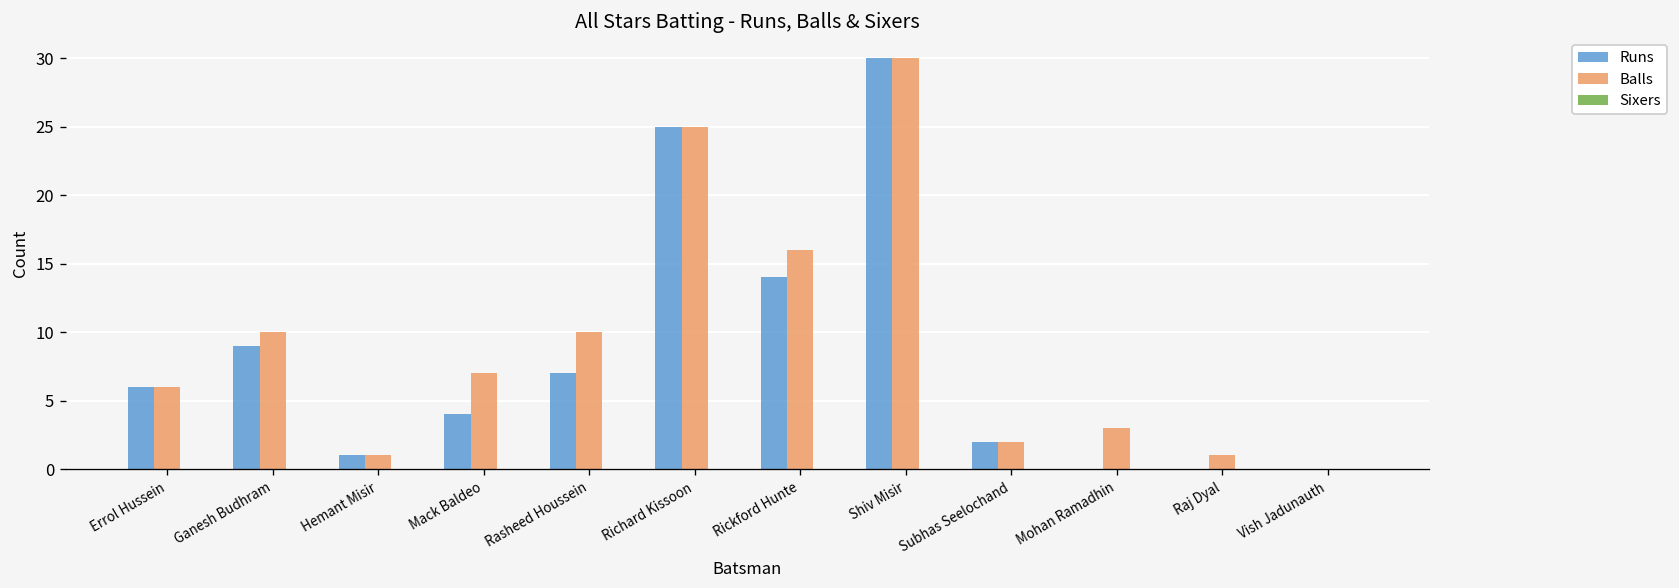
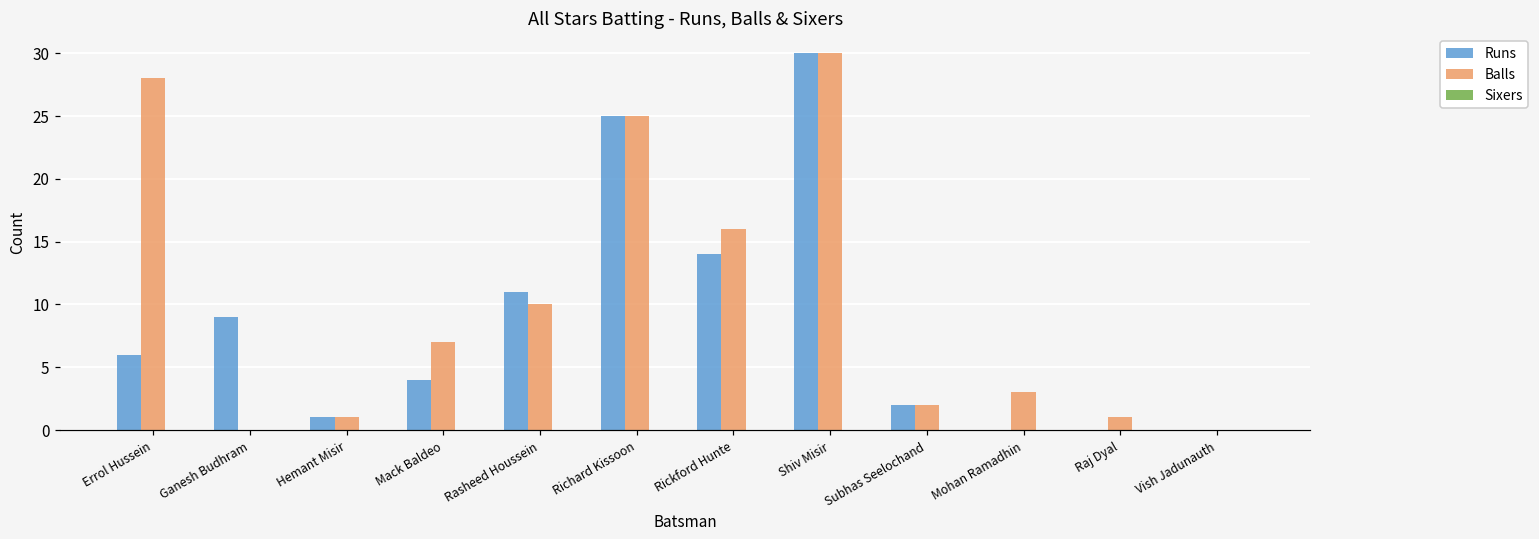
Balls, Errol Hussein: 6 -> 28
Balls, Ganesh Budhram: 10 -> 0
Runs, Rasheed Houssein: 7 -> 11
